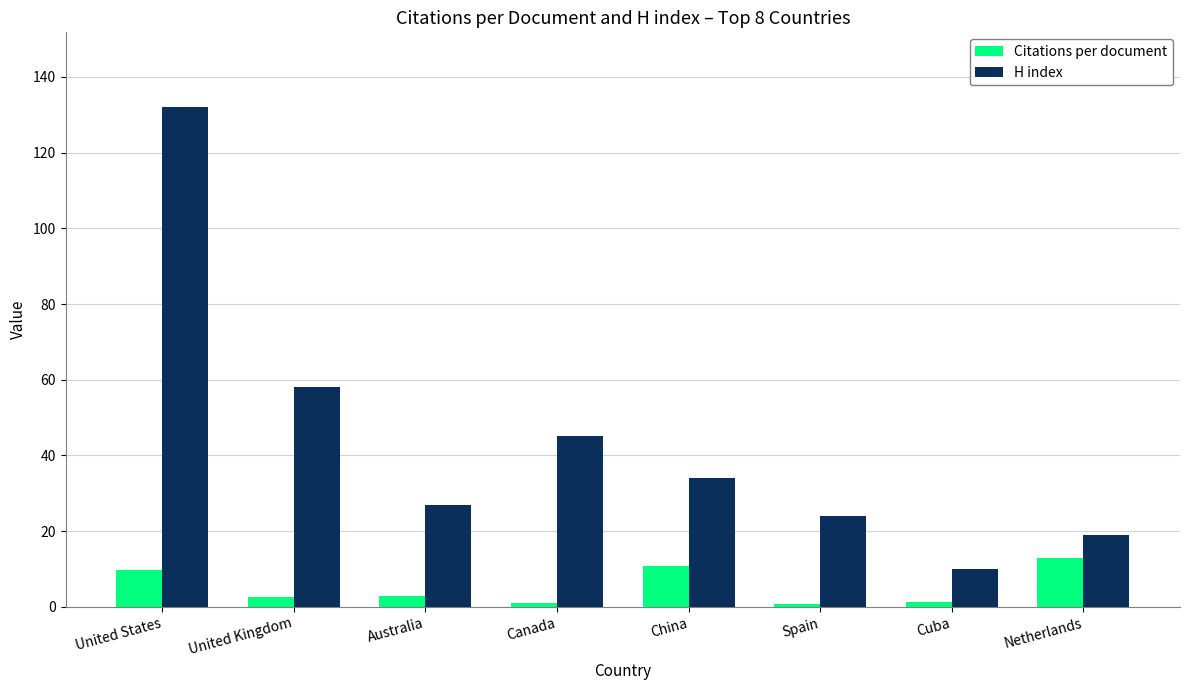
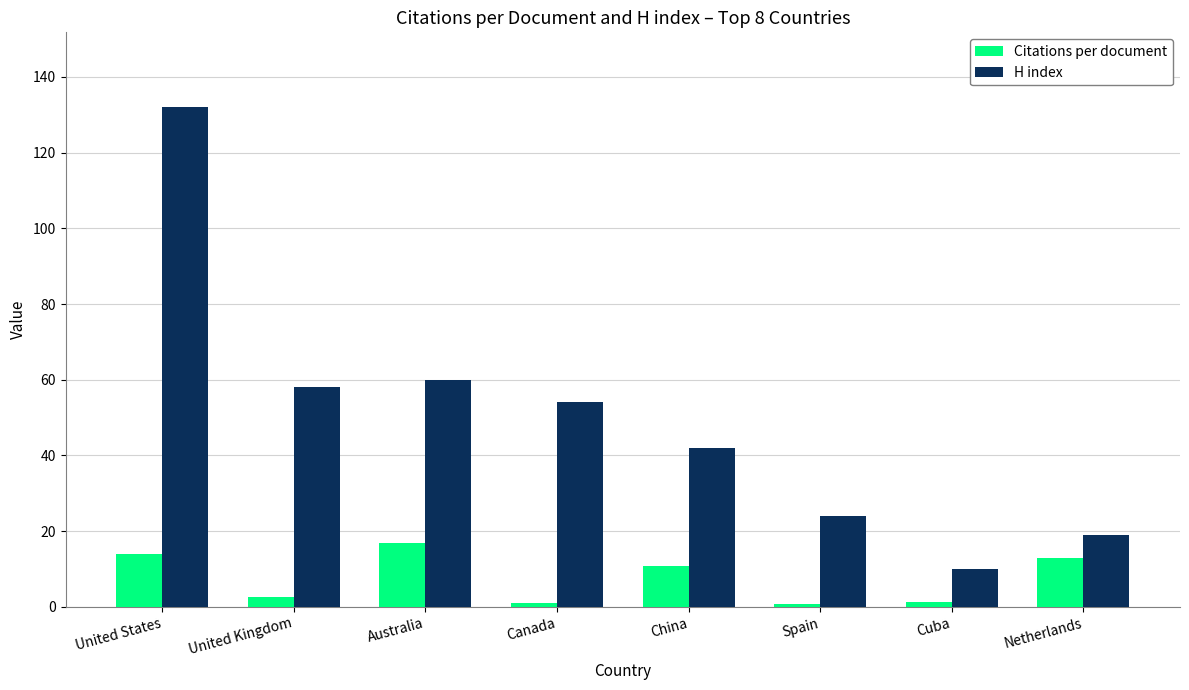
Citations per document, United States: 10 -> 14
Citations per document, Australia: 3 -> 17
H index, Australia: 27 -> 60
H index, Canada: 45 -> 54
H index, China: 34 -> 42
